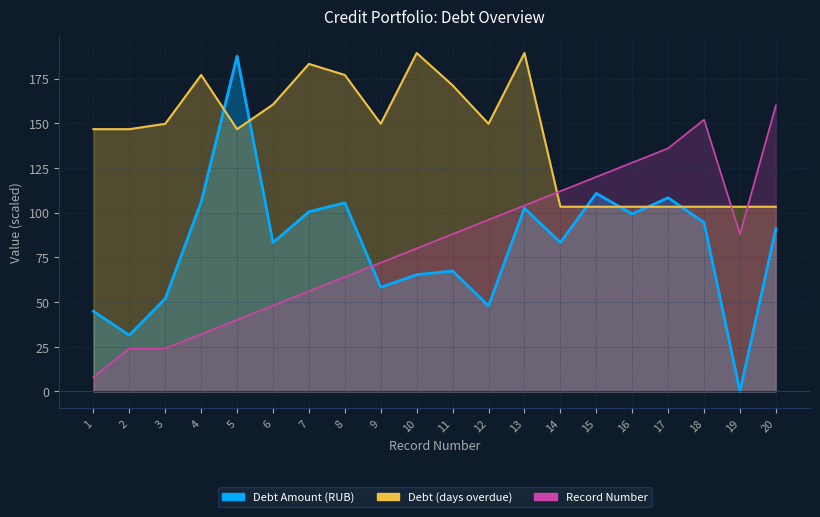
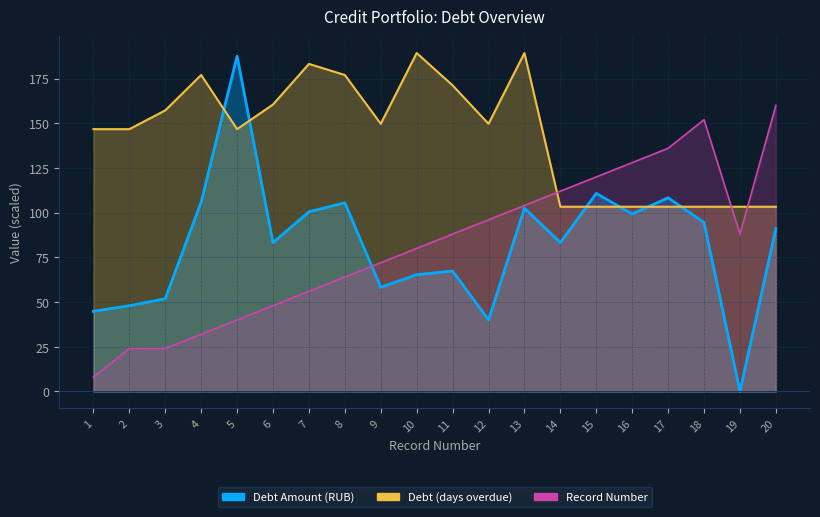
Debt Amount (RUB), 2: 31 -> 48
Debt (days overdue), 3: 150 -> 157
Debt Amount (RUB), 12: 48 -> 40
